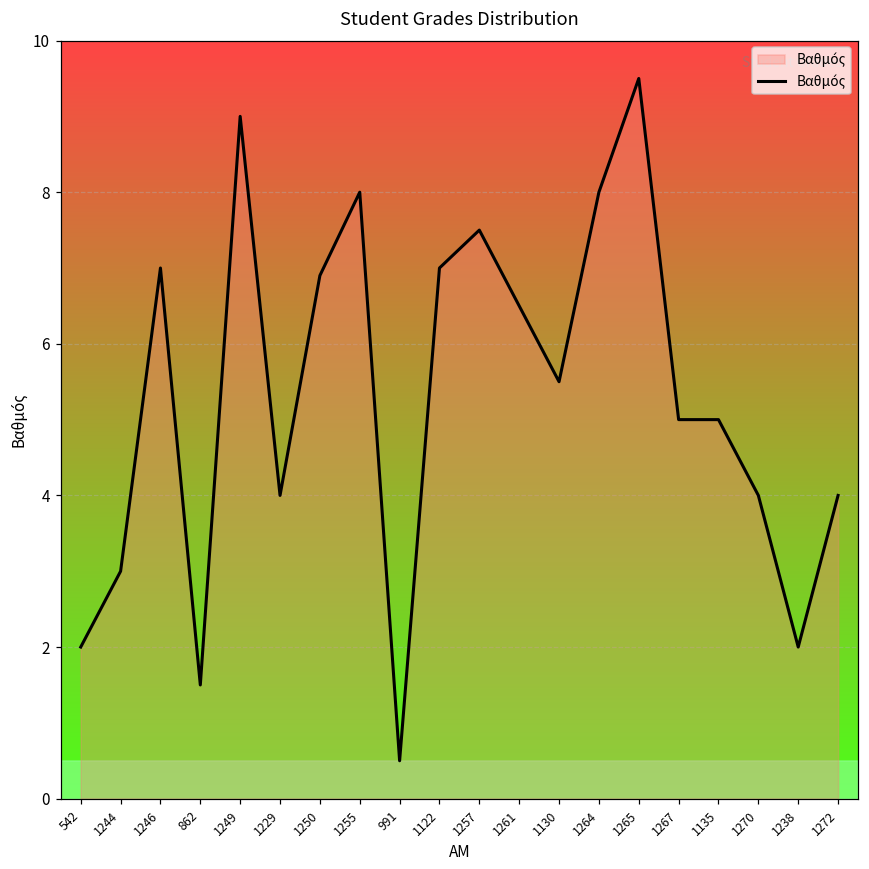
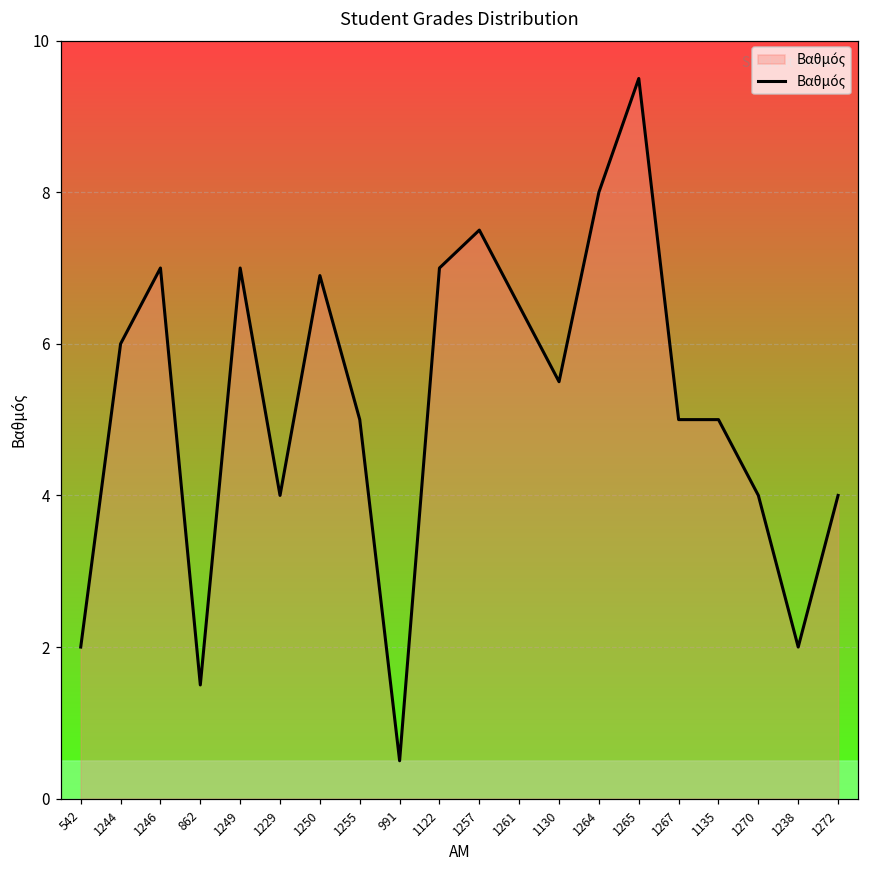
1244: 3 -> 6
1249: 9 -> 7
1255: 8 -> 5
